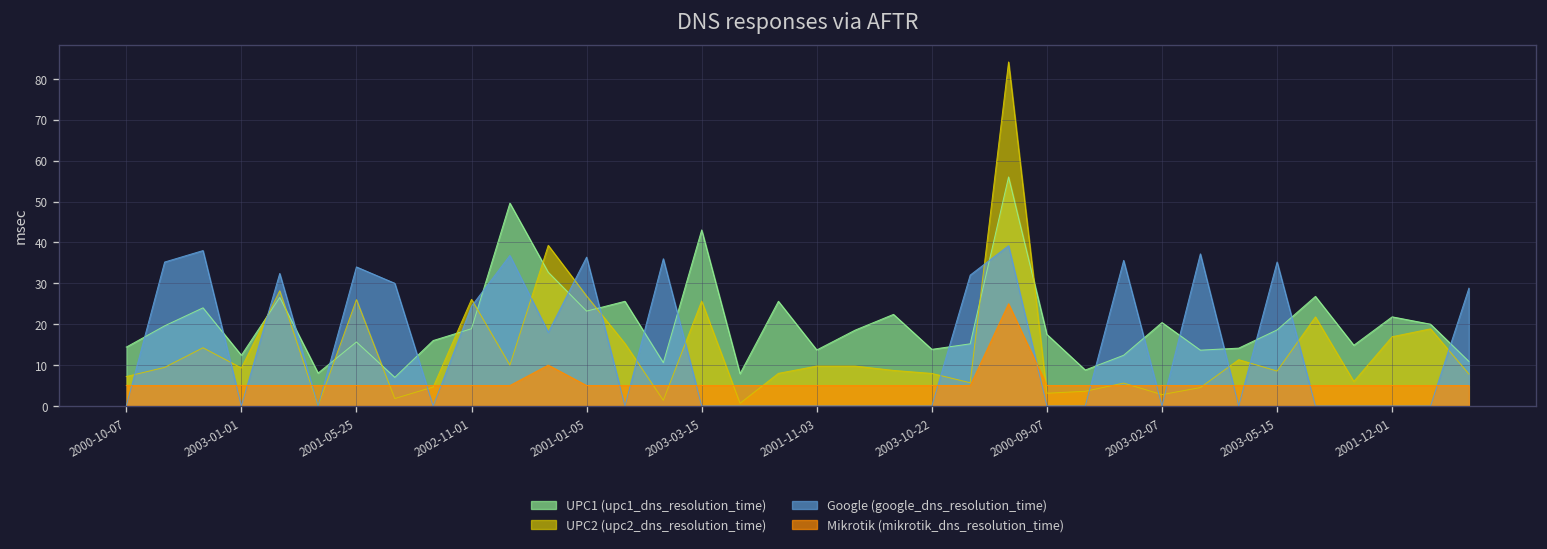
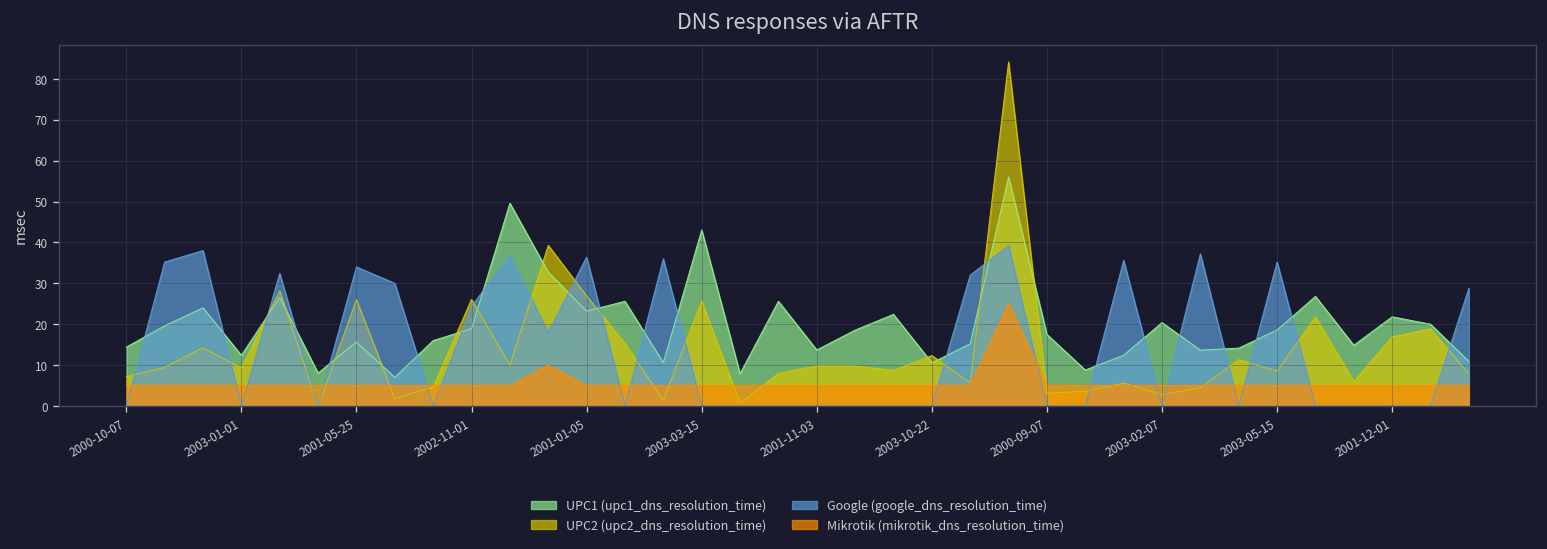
UPC1 (upc1_dns_resolution_time), 2003-10-22: 14 -> 11
UPC2 (upc2_dns_resolution_time), 2003-10-22: 8 -> 12
